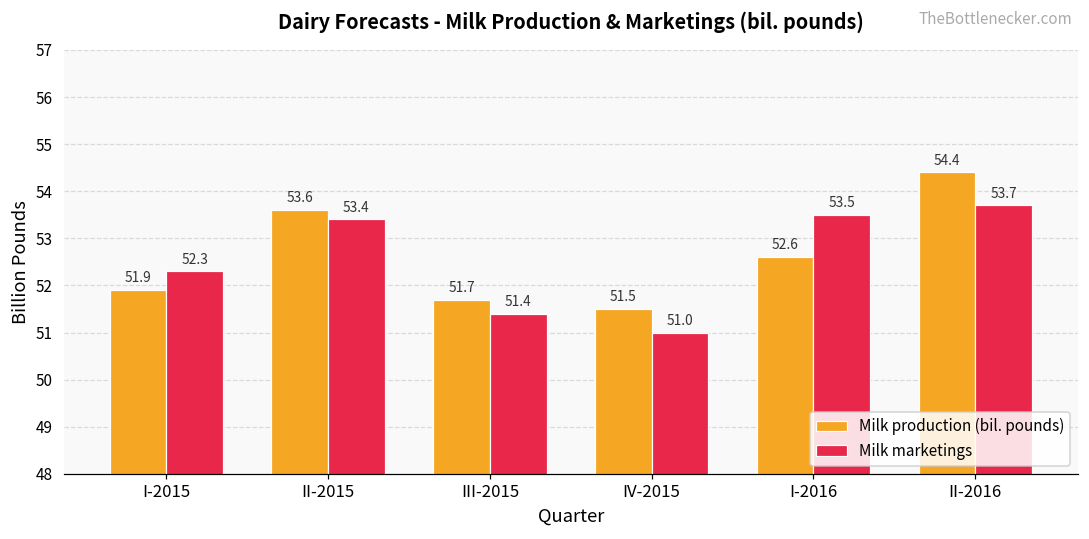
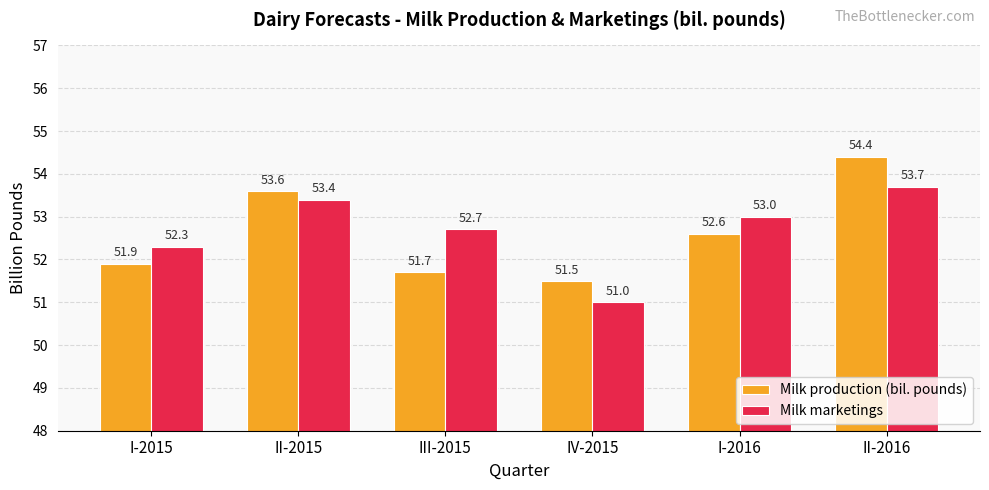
Milk marketings, III-2015: 51.4 -> 52.7
Milk marketings, I-2016: 53.5 -> 53.0
